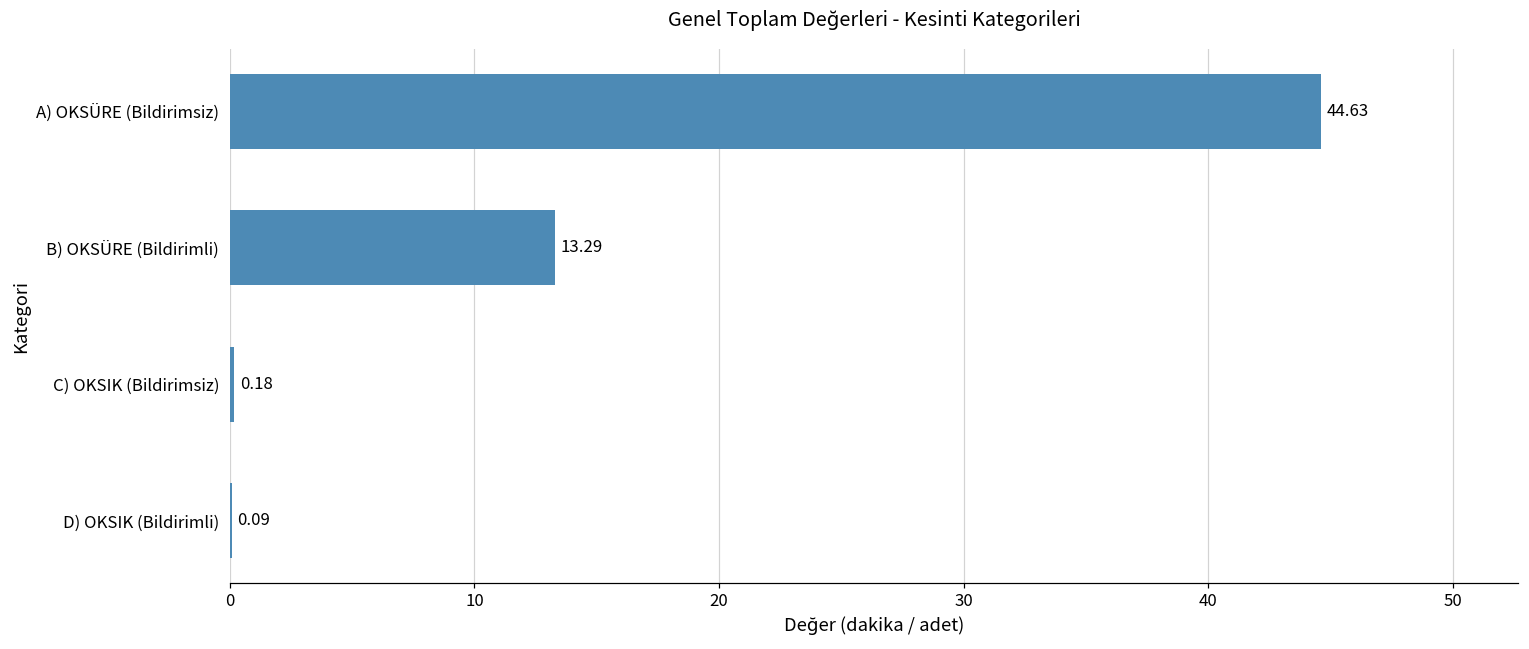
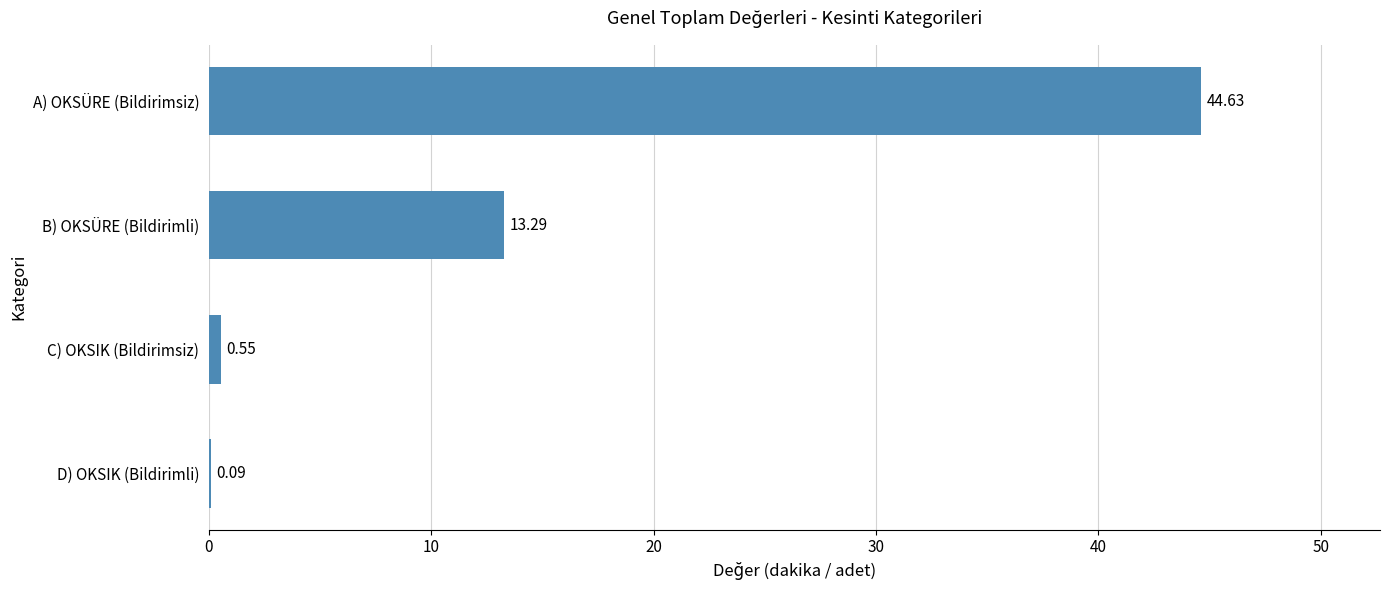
C) OKSIK (Bildirimsiz): 0.18 -> 0.55
